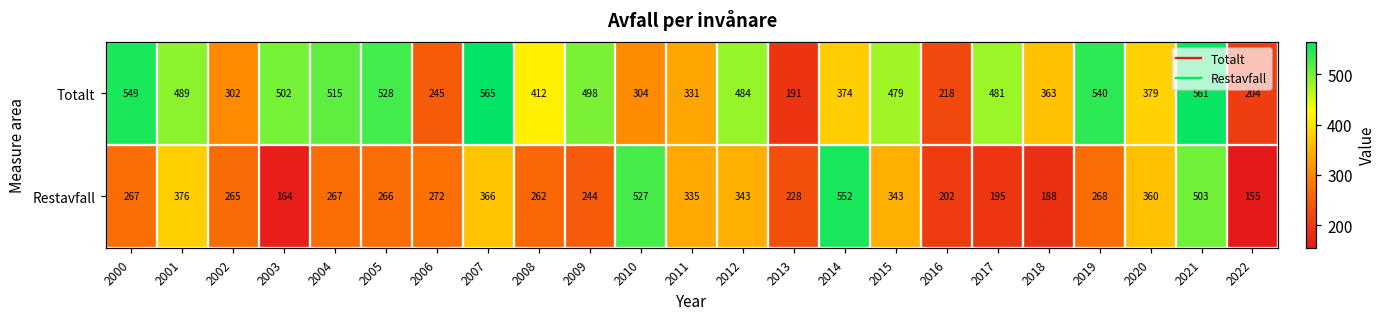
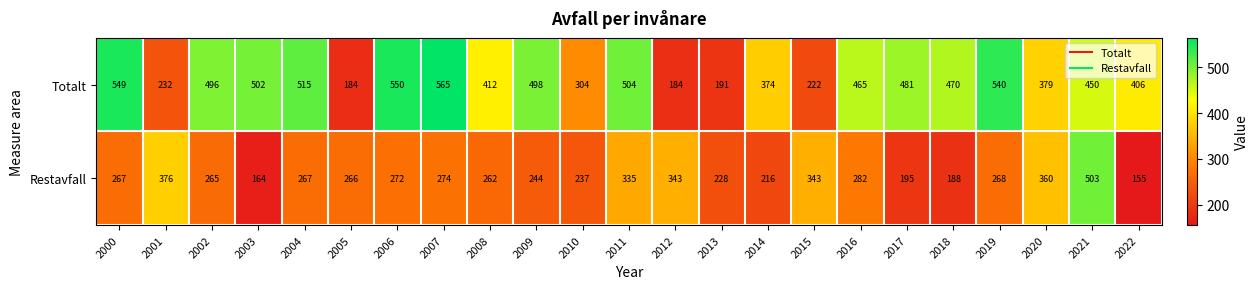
Totalt, 2001: 489 -> 232
Totalt, 2002: 302 -> 496
Totalt, 2005: 528 -> 184
Totalt, 2006: 245 -> 550
Totalt, 2011: 331 -> 504
Totalt, 2012: 484 -> 184
Totalt, 2015: 479 -> 222
Totalt, 2016: 218 -> 465
Totalt, 2018: 363 -> 470
Totalt, 2021: 561 -> 450
Totalt, 2022: 204 -> 406
Restavfall, 2007: 366 -> 274
Restavfall, 2010: 527 -> 237
Restavfall, 2014: 552 -> 216
Restavfall, 2016: 202 -> 282
